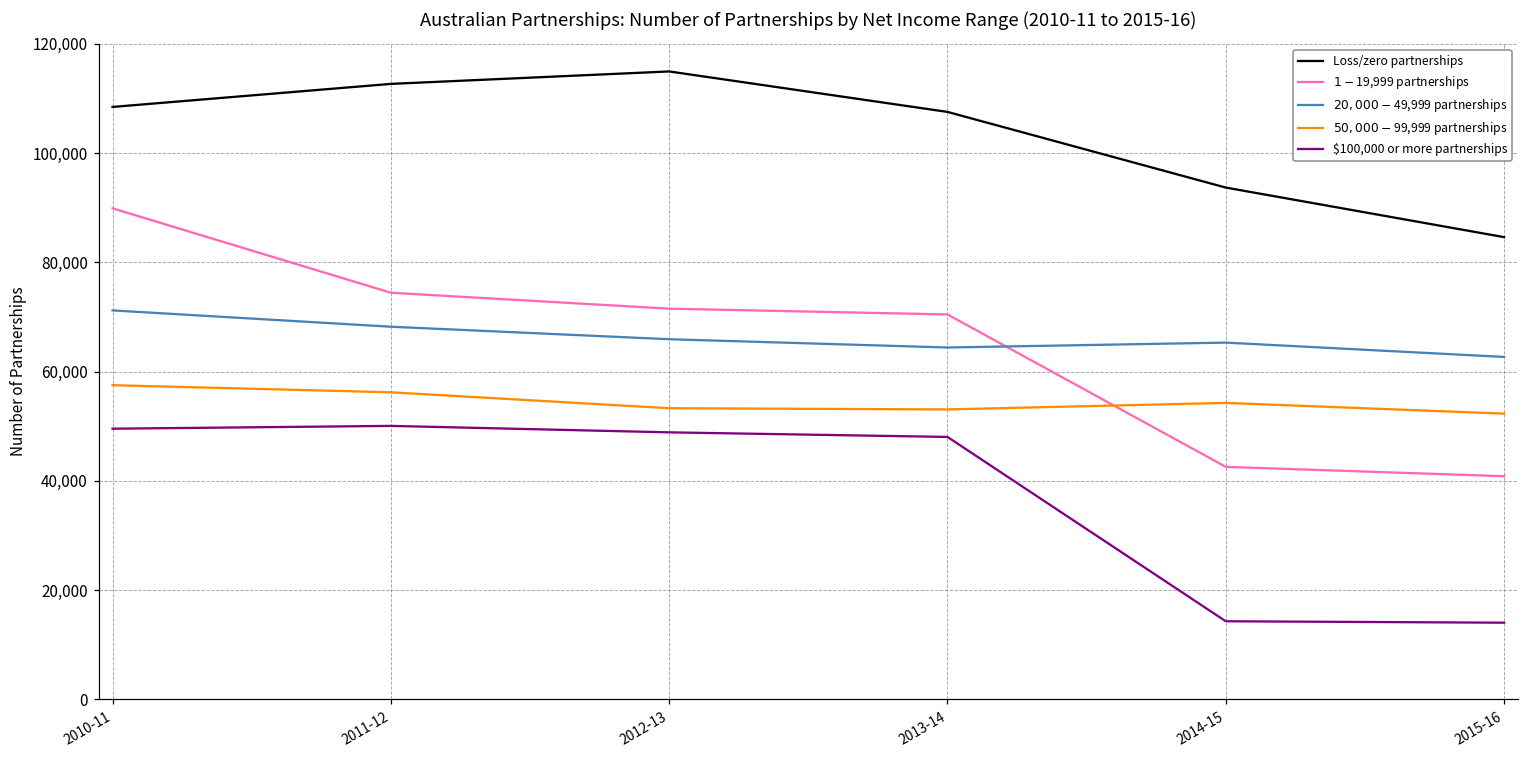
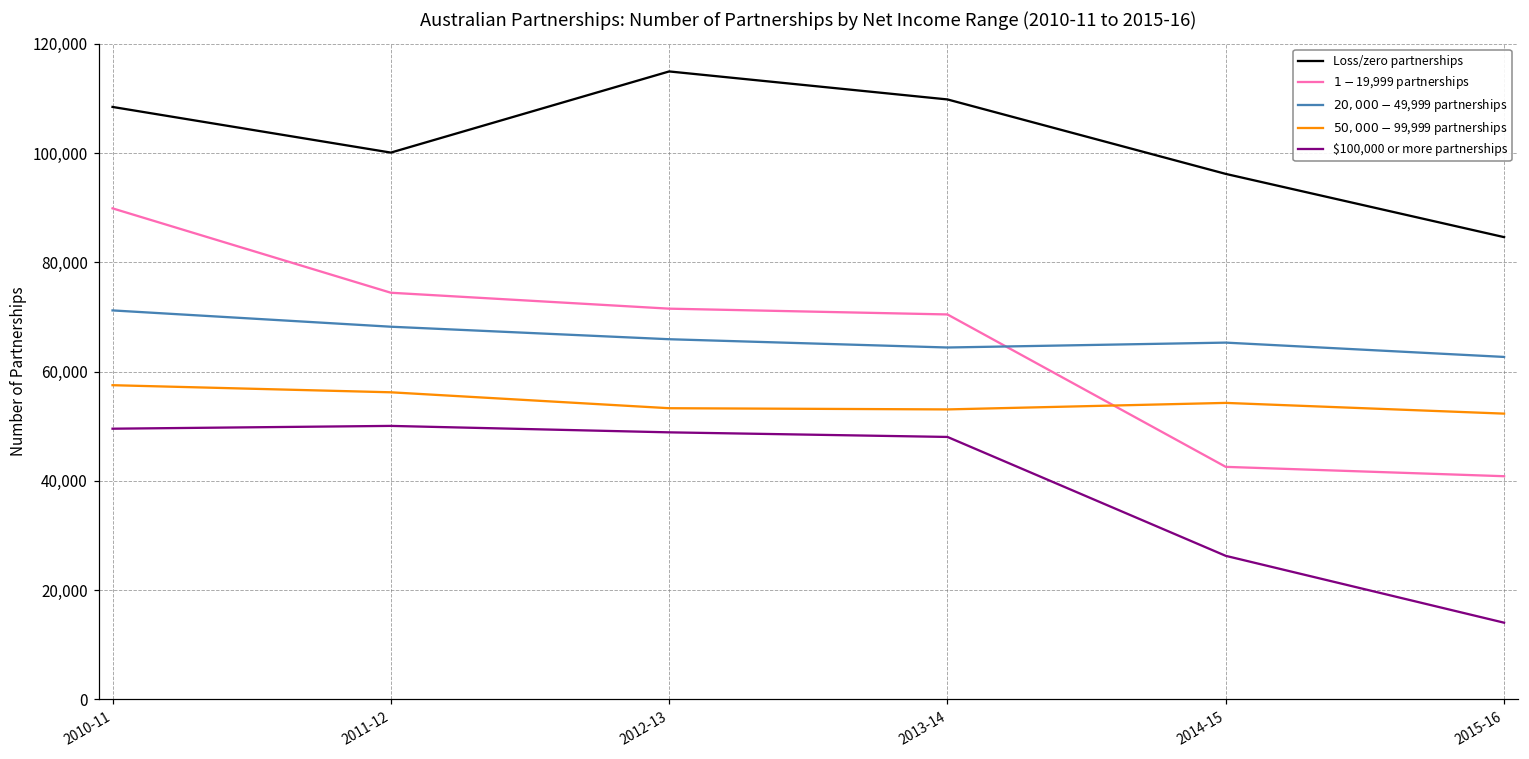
Loss/zero partnerships, 2011-12: 113,000 -> 100,000
Loss/zero partnerships, 2013-14: 108,000 -> 110,000
Loss/zero partnerships, 2014-15: 94,000 -> 96,000
$100,000 or more partnerships, 2014-15: 14,000 -> 26,000
